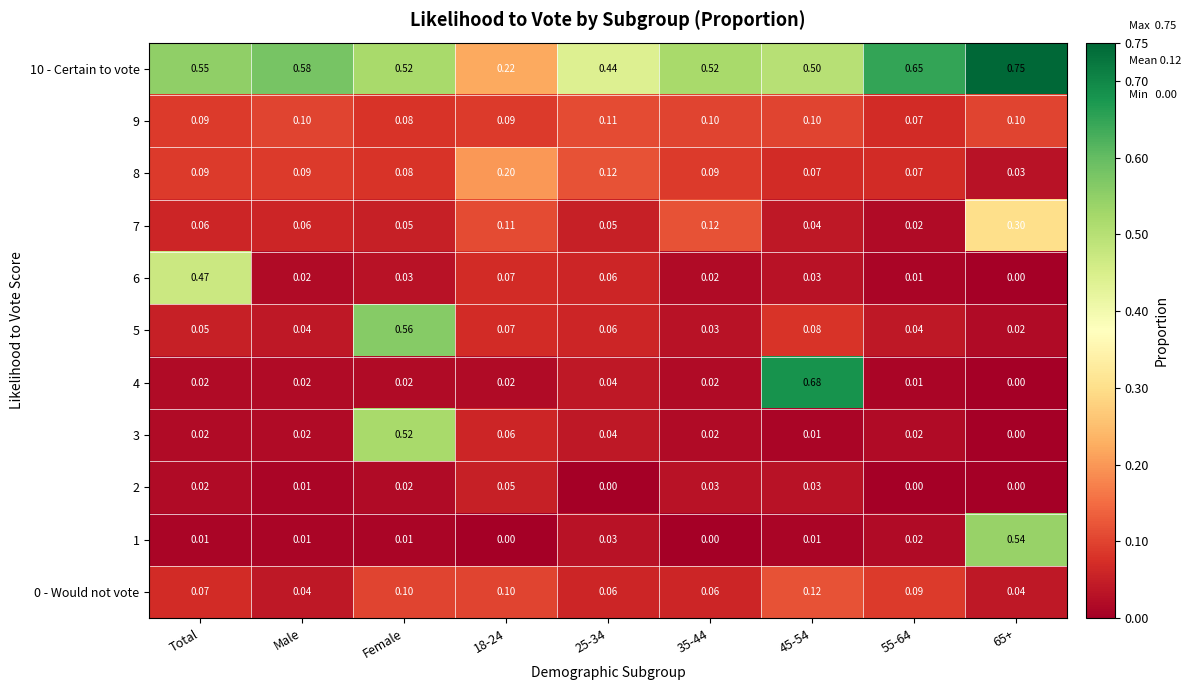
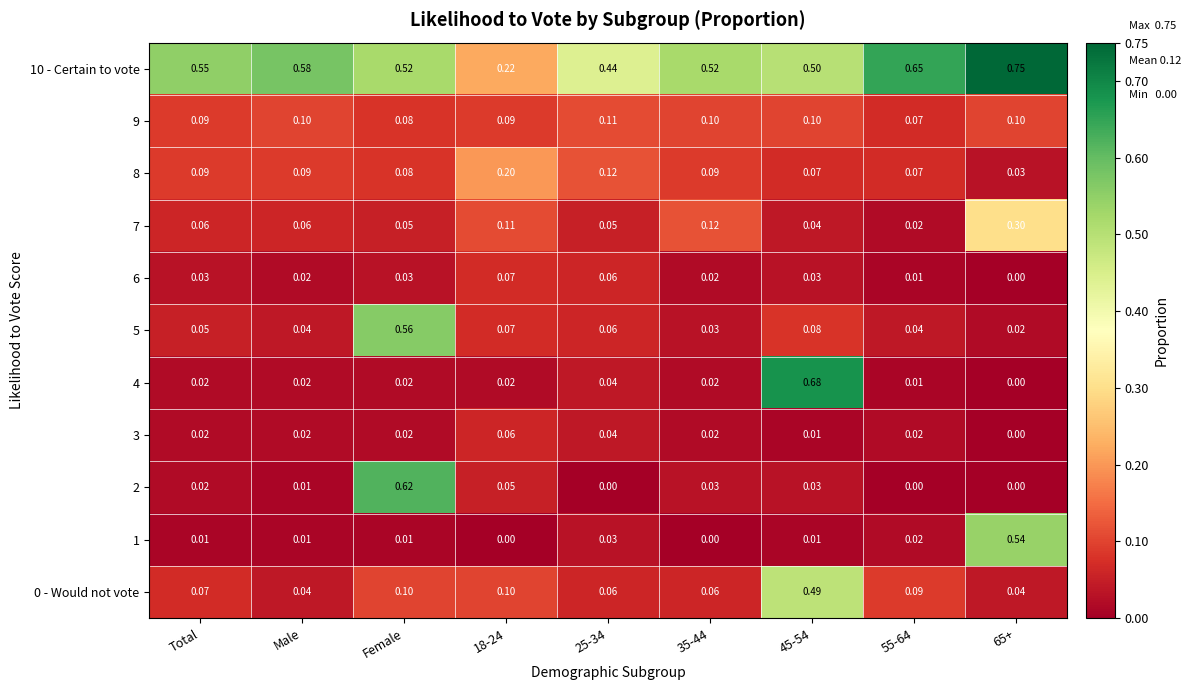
6, Total: 0.47 -> 0.03
3, Female: 0.52 -> 0.02
2, Female: 0.02 -> 0.62
0 - Would not vote, 45-54: 0.12 -> 0.49
